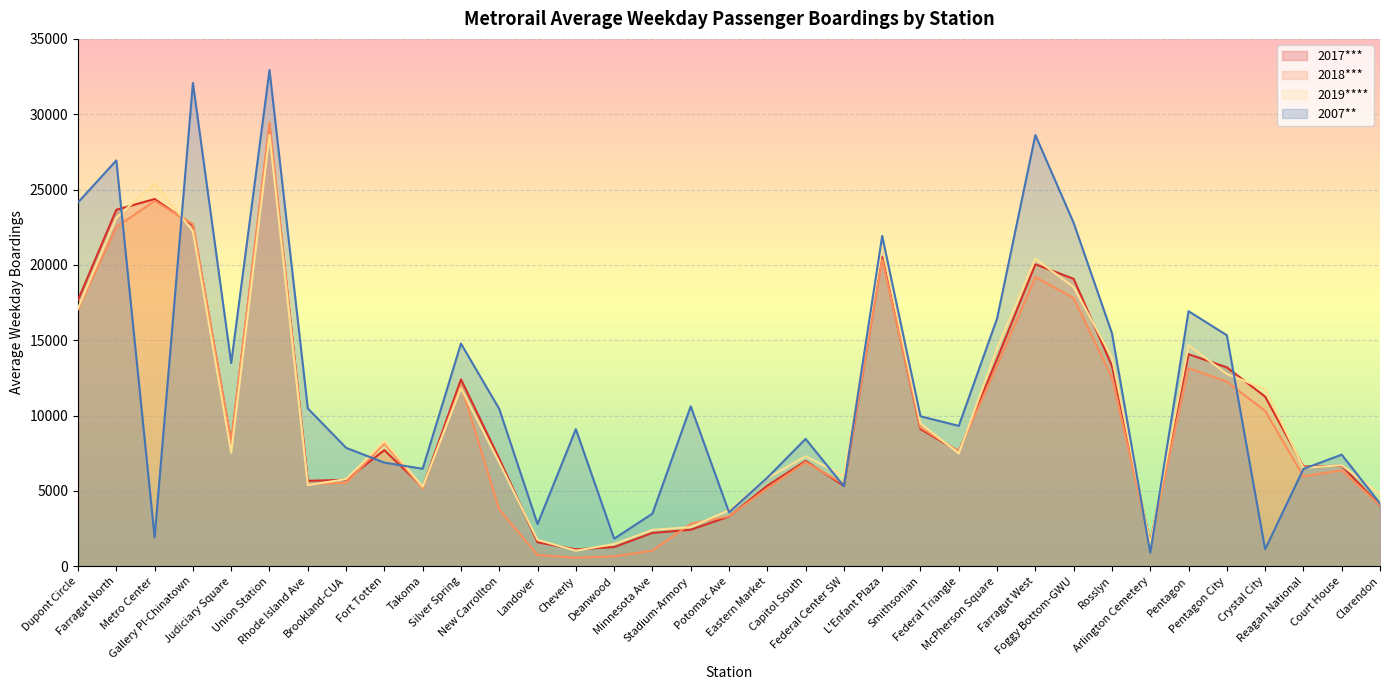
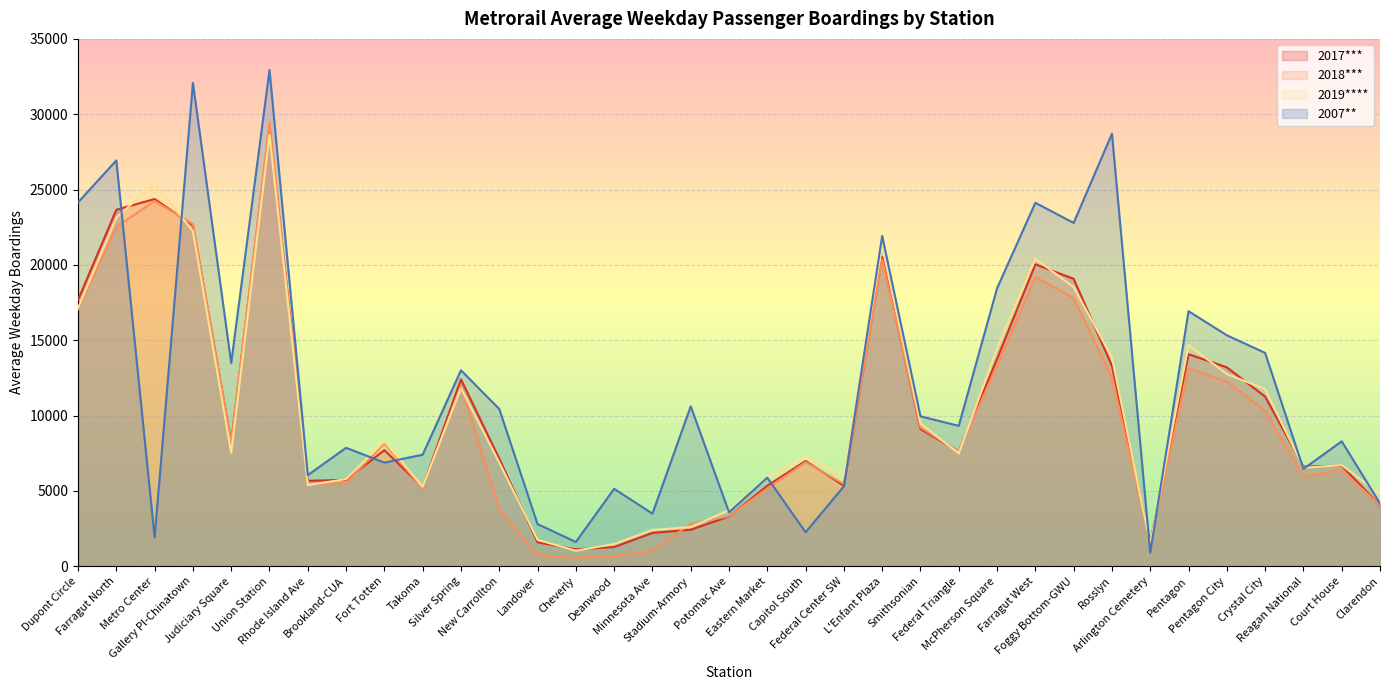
2007**, Rhode Island Ave: 10500 -> 6000
2007**, Takoma: 6500 -> 7400
2007**, Silver Spring: 14800 -> 13000
2007**, Cheverly: 9100 -> 1600
2007**, Deanwood: 1800 -> 5100
2007**, Capitol South: 8500 -> 2300
2007**, McPherson Square: 16400 -> 18500
2007**, Farragut West: 28600 -> 24100
2007**, Rosslyn: 15500 -> 28700
2007**, Crystal City: 1100 -> 14200
2007**, Court House: 7400 -> 8300
